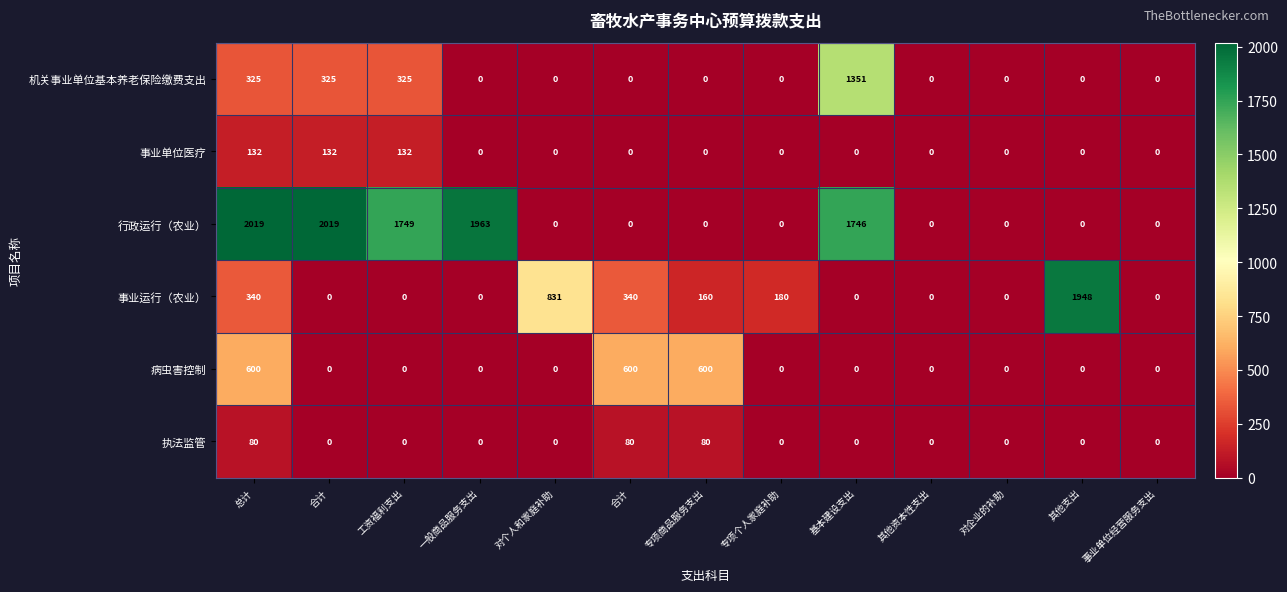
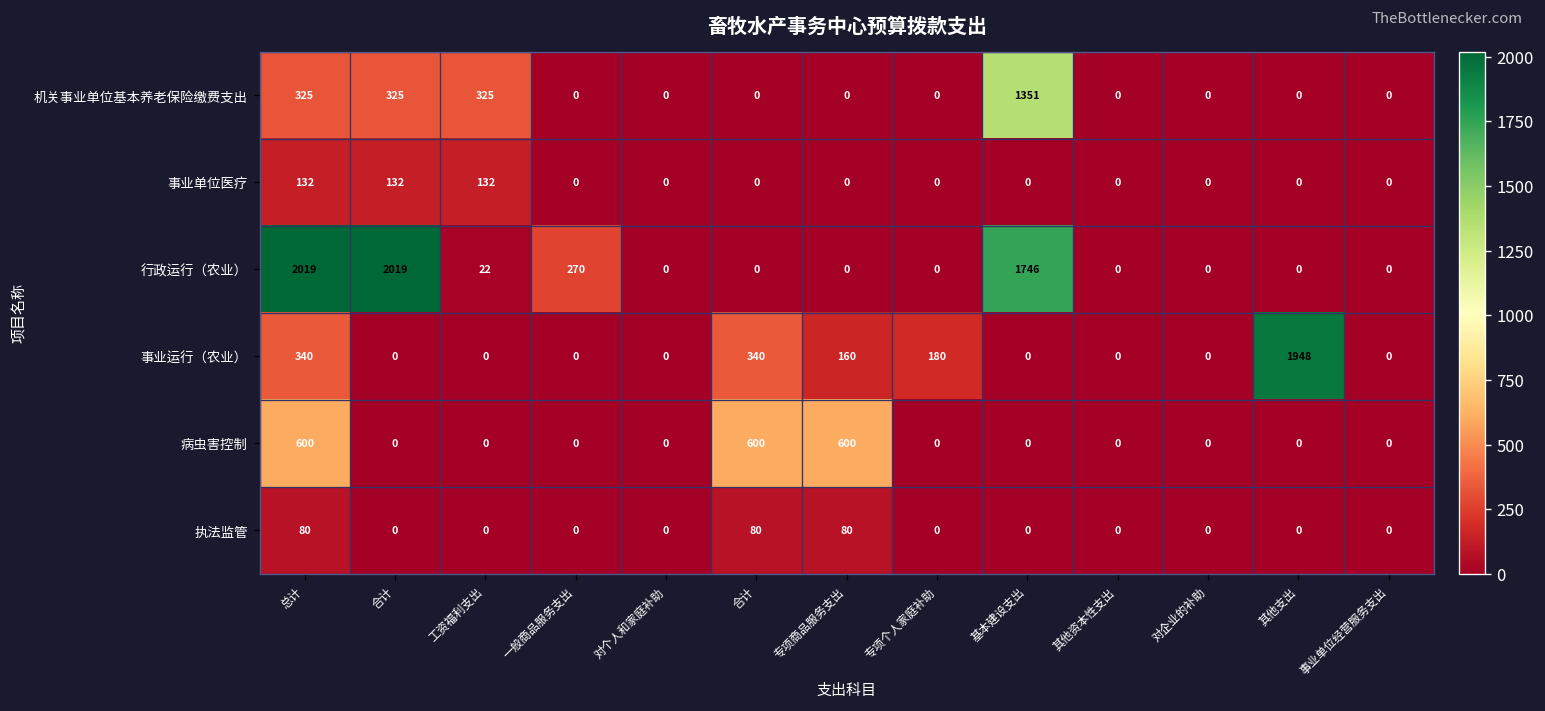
行政运行（农业）, 工资福利支出: 1749 -> 22
行政运行（农业）, 一般商品服务支出: 1963 -> 270
事业运行（农业）, 对个人和家庭补助: 831 -> 0
